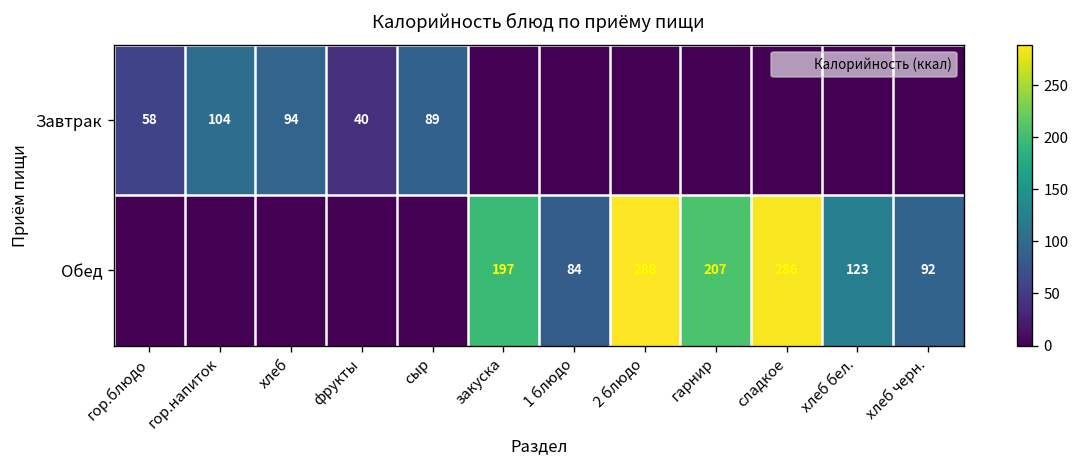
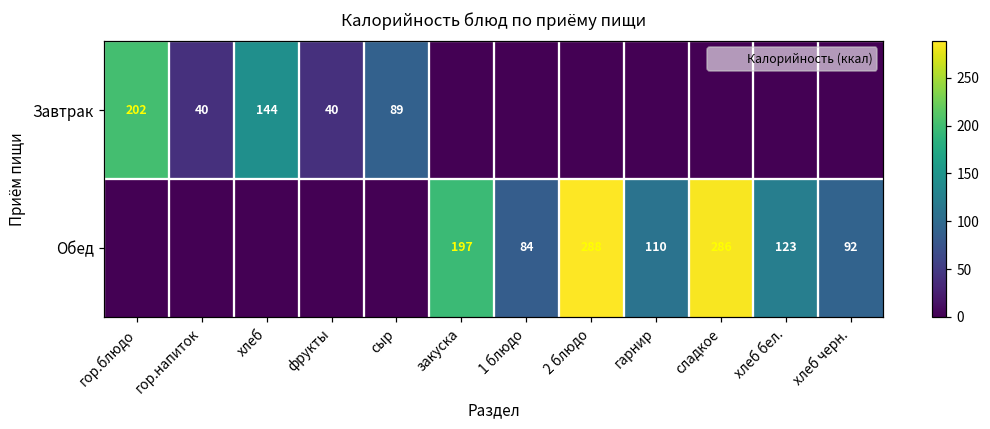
Завтрак, гор.блюдо: 58 -> 202
Завтрак, гор.напиток: 104 -> 40
Завтрак, хлеб: 94 -> 144
Обед, гарнир: 207 -> 110
